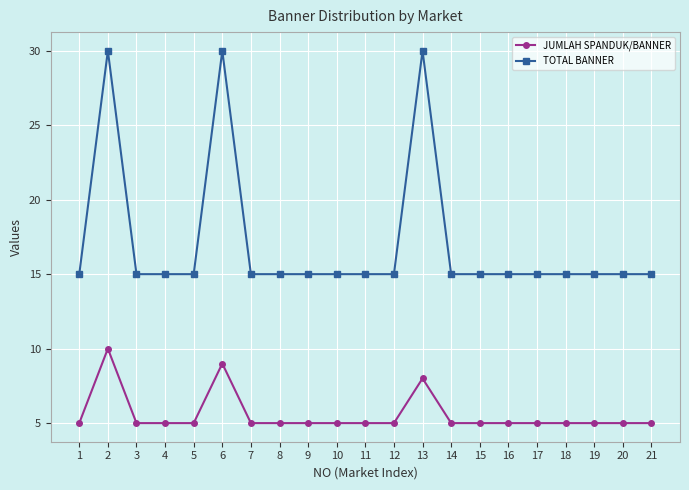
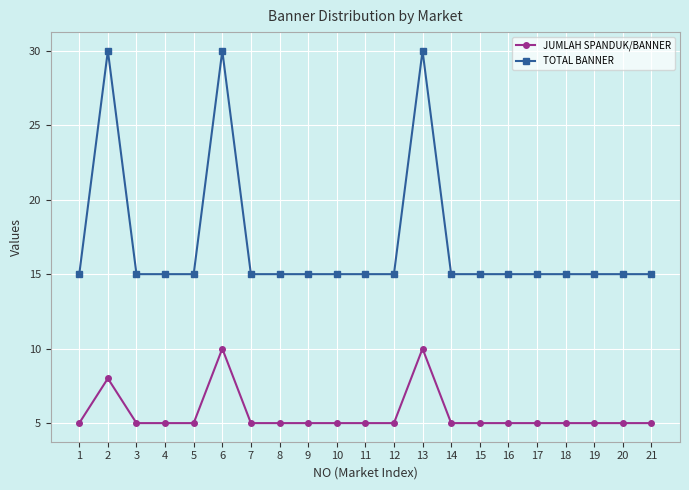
JUMLAH SPANDUK/BANNER, 2: 10 -> 8
JUMLAH SPANDUK/BANNER, 6: 9 -> 10
JUMLAH SPANDUK/BANNER, 13: 8 -> 10
